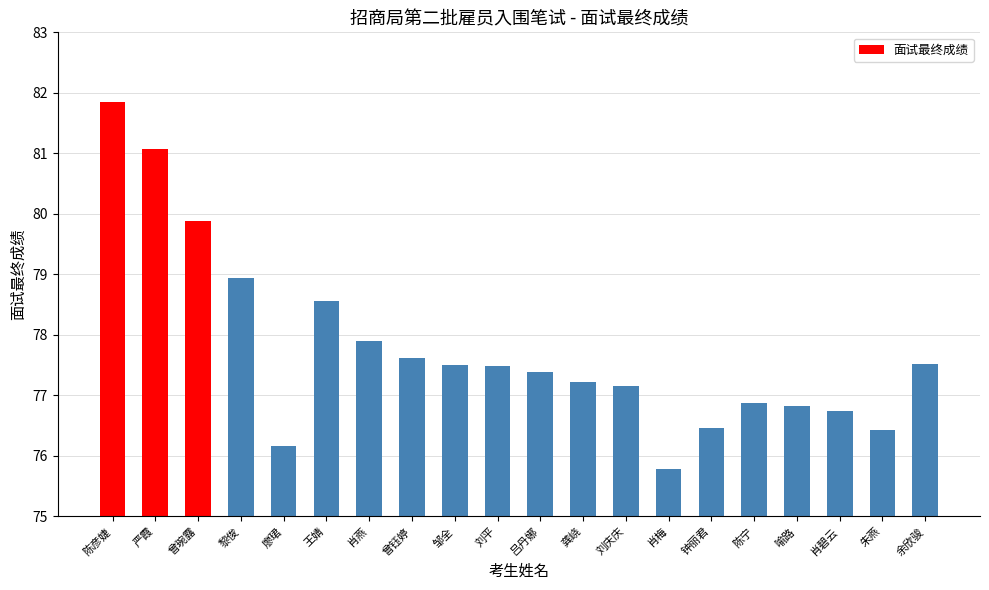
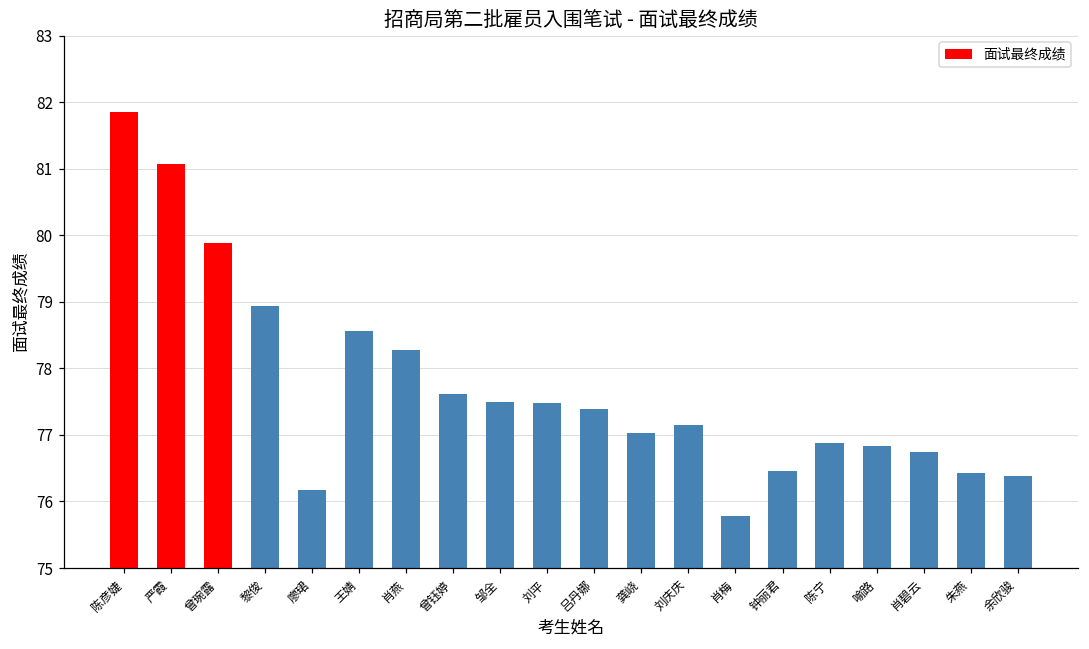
肖燕: 77.9 -> 78.3
龚峣: 77.2 -> 77.0
余欣骏: 77.5 -> 76.4
